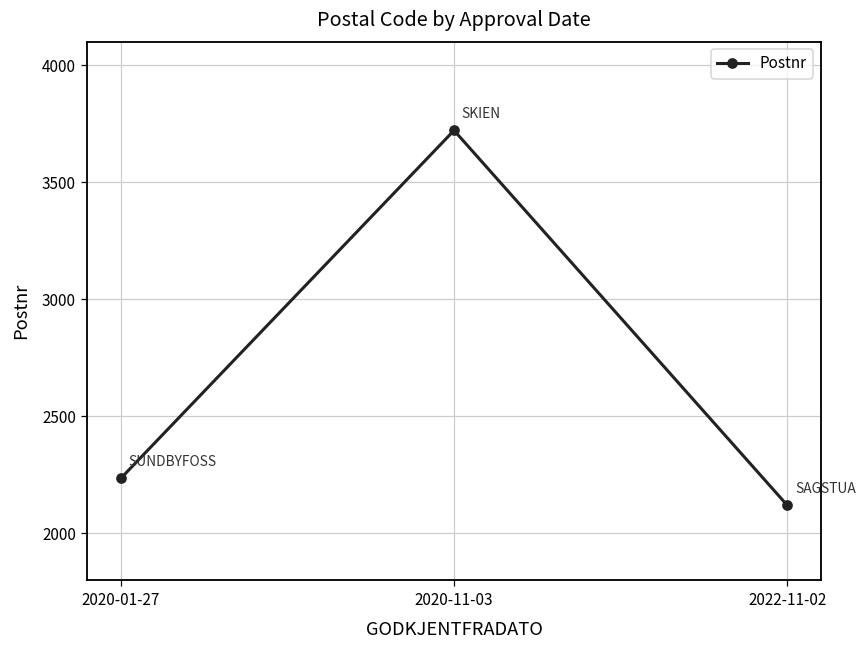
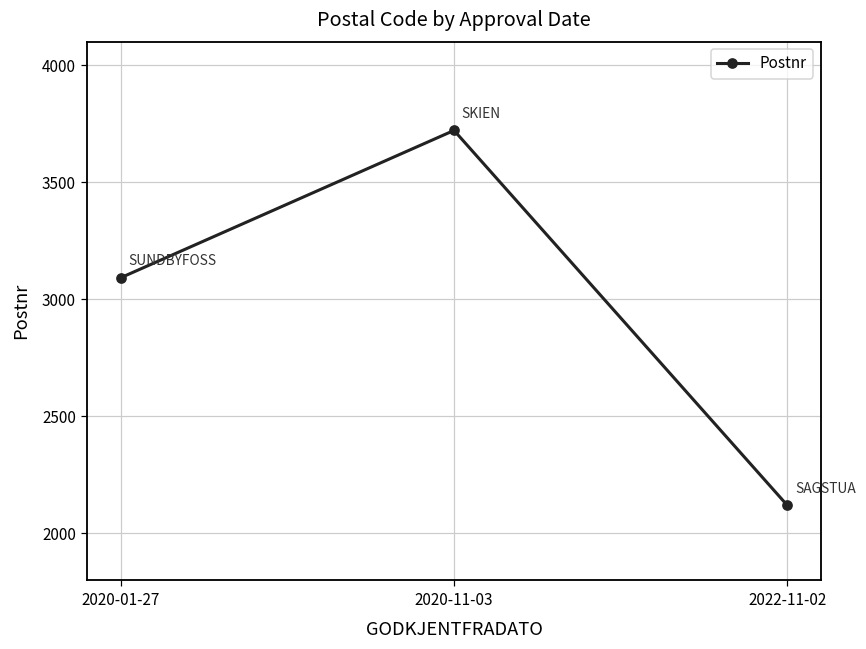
2020-01-27: 2240 -> 3090
